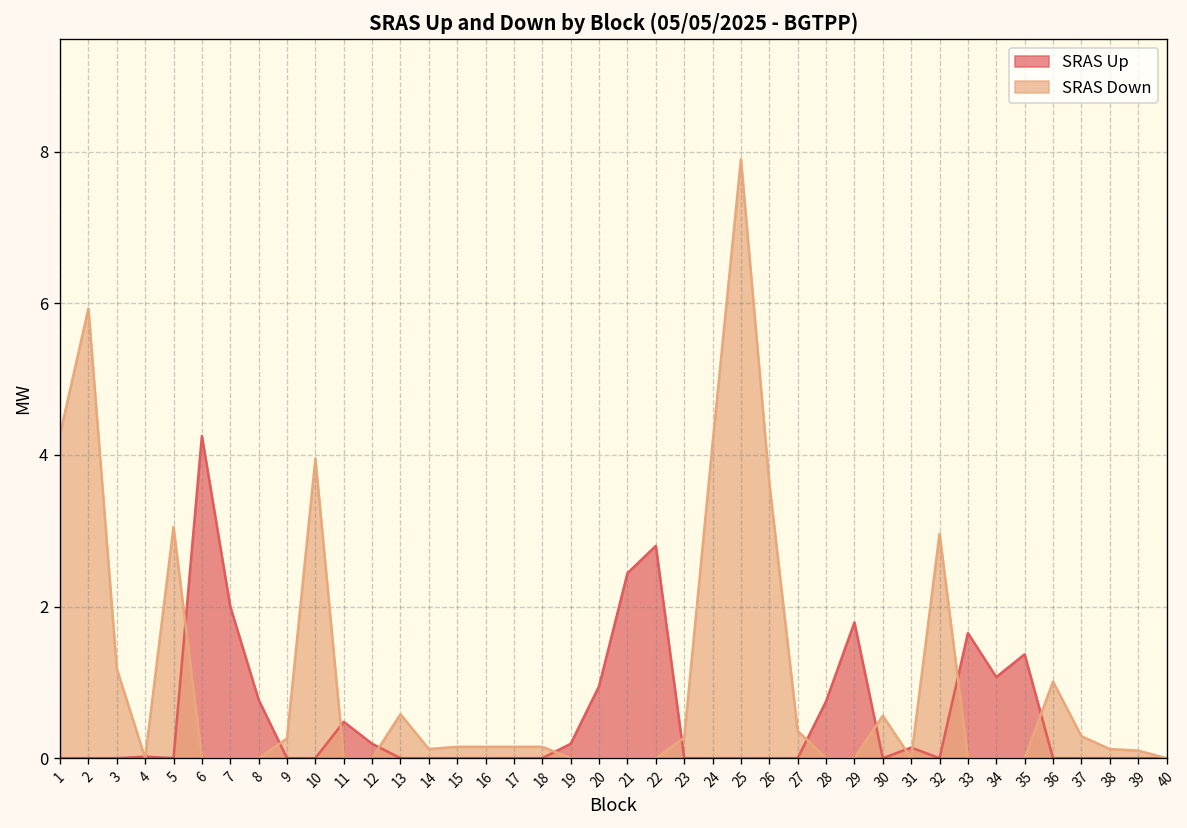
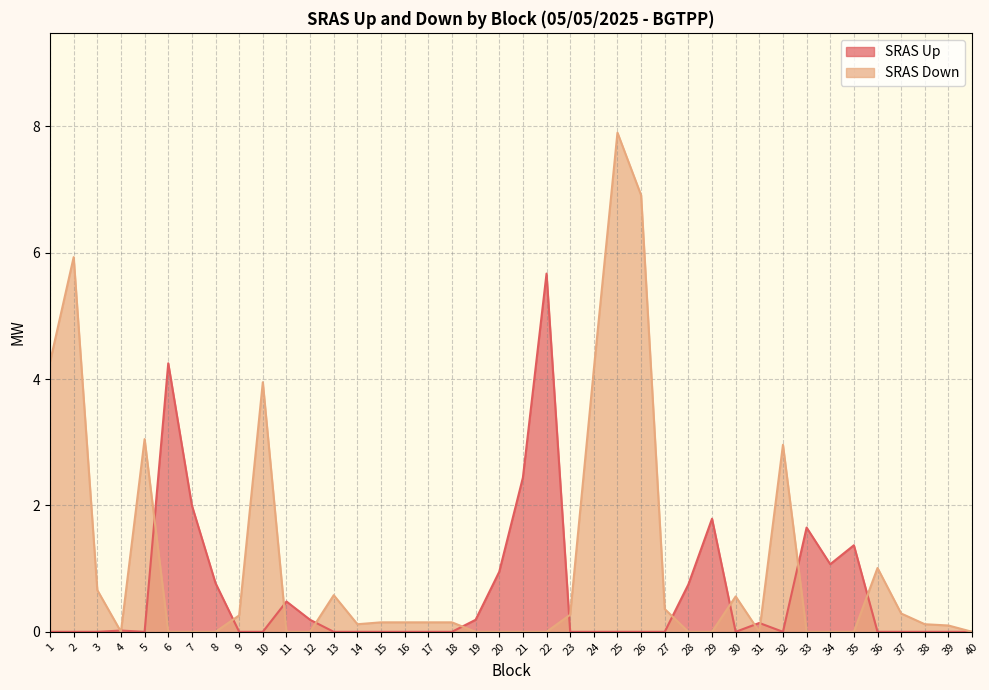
SRAS Down, 3: 1.2 -> 0.7
SRAS Up, 22: 2.8 -> 5.7
SRAS Down, 26: 3.6 -> 6.9
